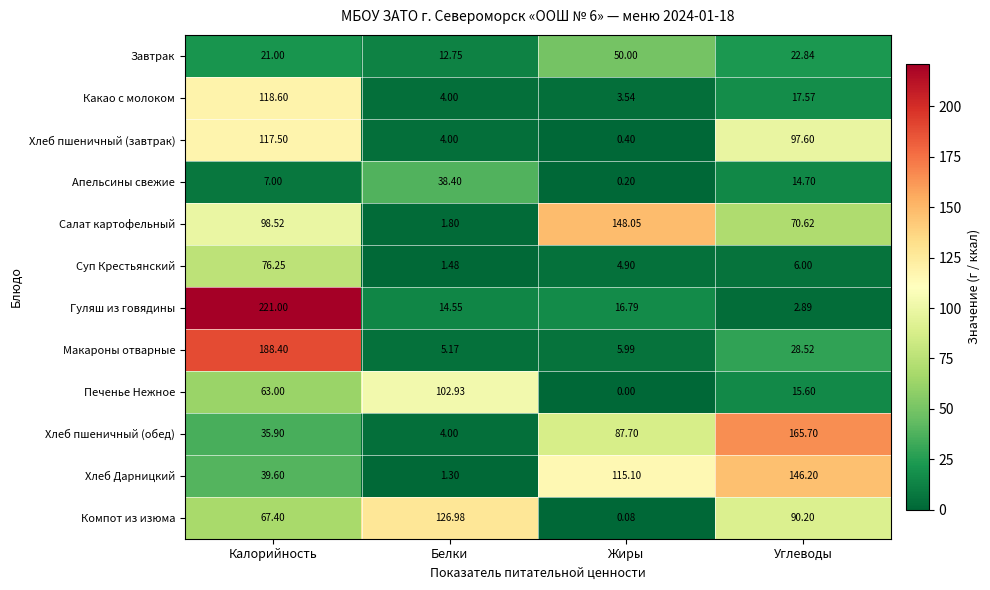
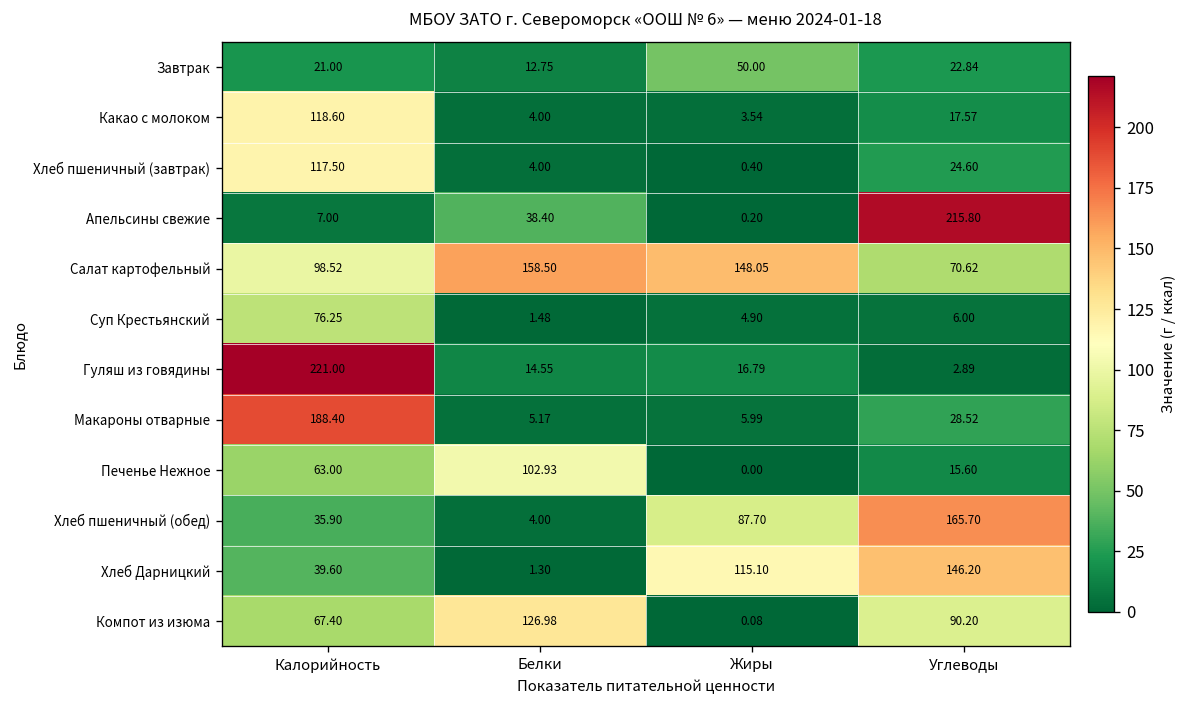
Хлеб пшеничный (завтрак), Углеводы: 97.60 -> 24.60
Апельсины свежие, Углеводы: 14.70 -> 215.80
Салат картофельный, Белки: 1.80 -> 158.50
